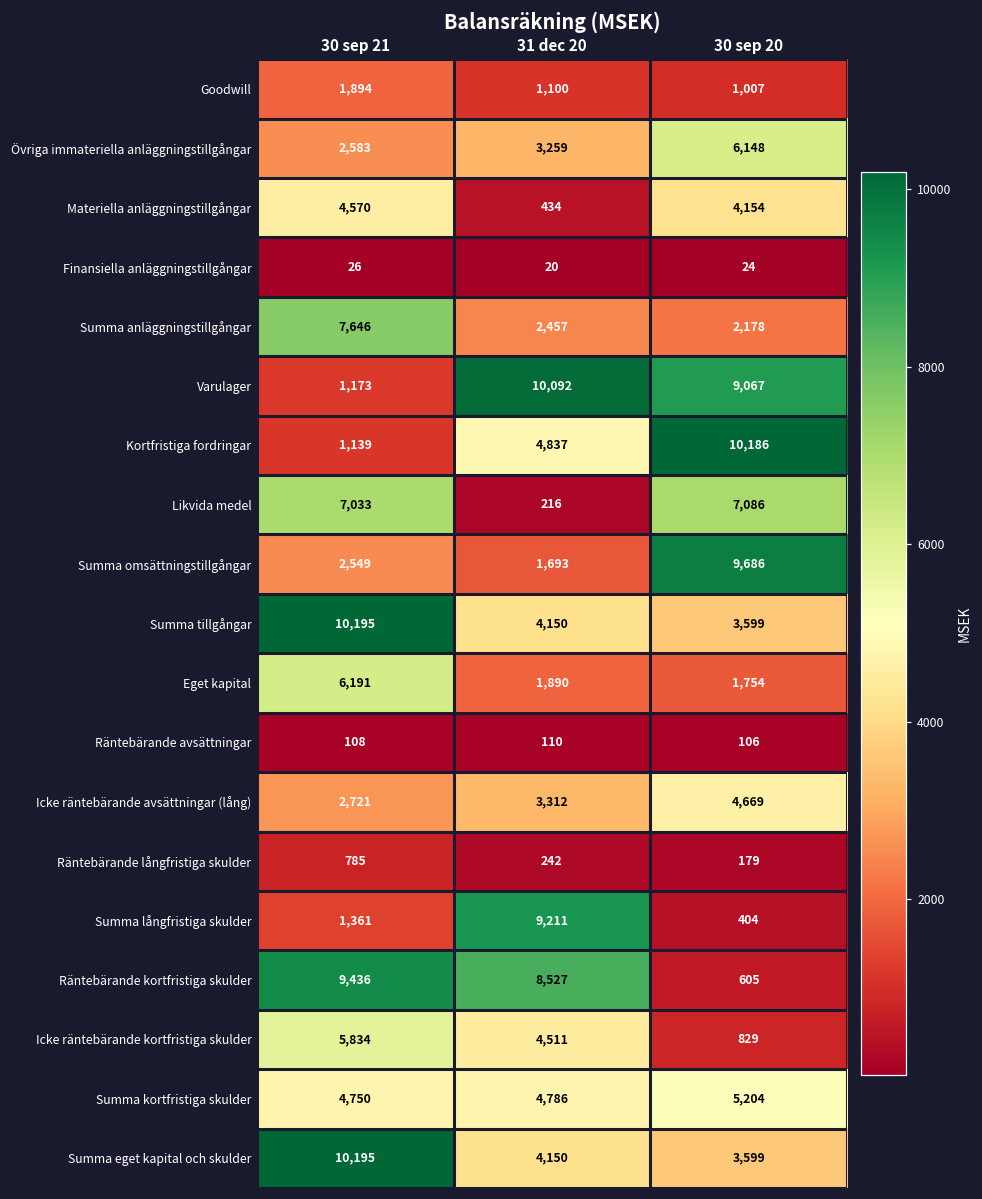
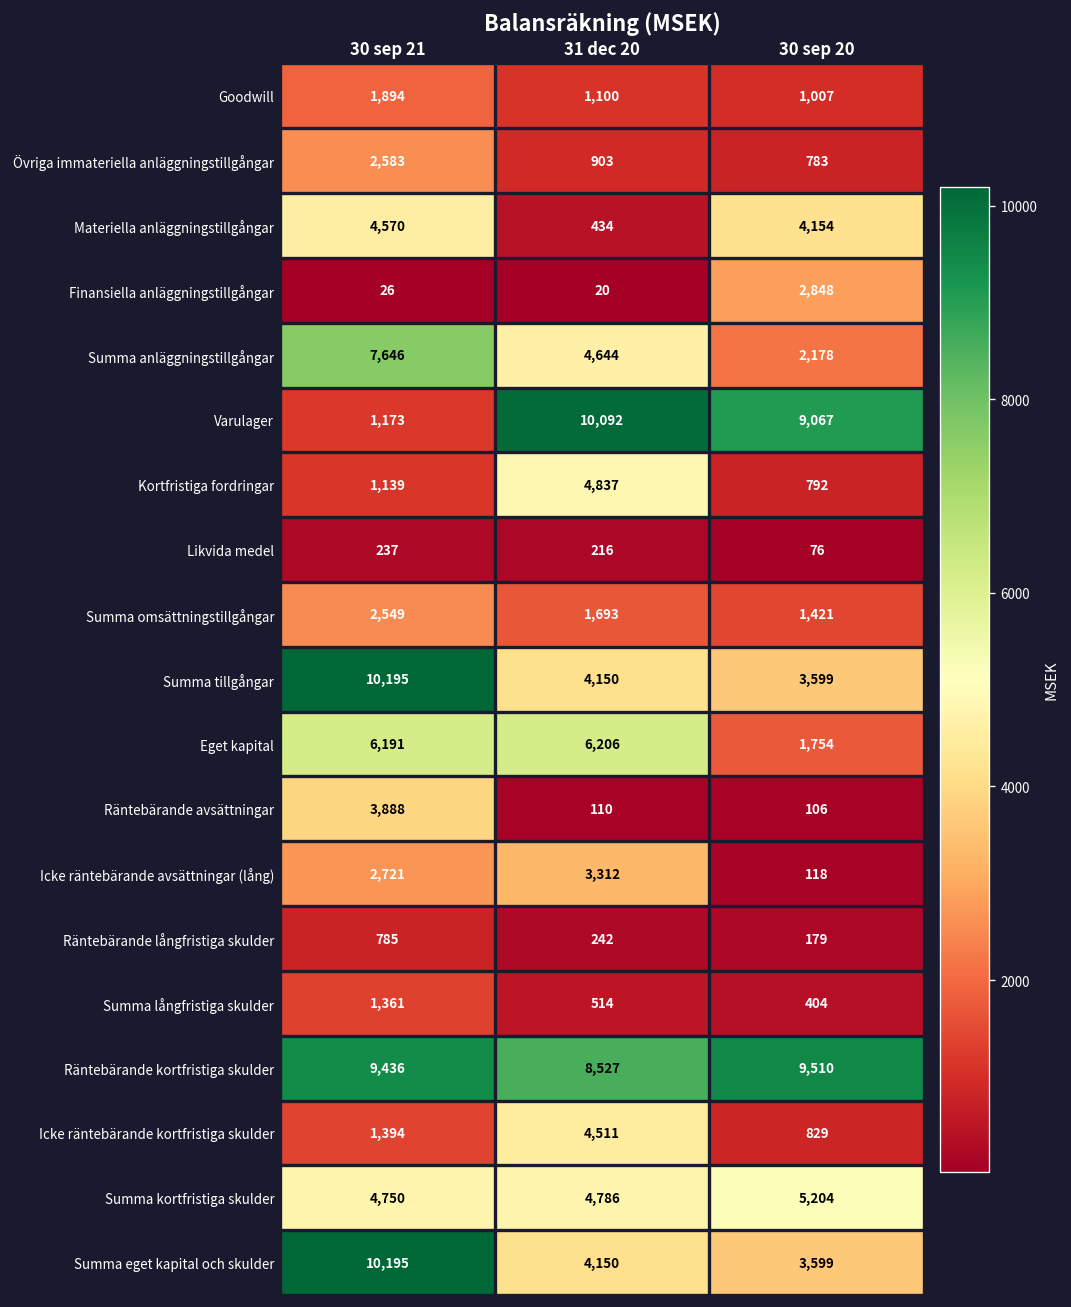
Övriga immateriella anläggningstillgångar, 31 dec 20: 3,259 -> 903
Övriga immateriella anläggningstillgångar, 30 sep 20: 6,148 -> 783
Finansiella anläggningstillgångar, 30 sep 20: 24 -> 2,848
Summa anläggningstillgångar, 31 dec 20: 2,457 -> 4,644
Kortfristiga fordringar, 30 sep 20: 10,186 -> 792
Likvida medel, 30 sep 21: 7,033 -> 237
Likvida medel, 30 sep 20: 7,086 -> 76
Summa omsättningstillgångar, 30 sep 20: 9,686 -> 1,421
Eget kapital, 31 dec 20: 1,890 -> 6,206
Räntebärande avsättningar, 30 sep 21: 108 -> 3,888
Icke räntebärande avsättningar (lång), 30 sep 20: 4,669 -> 118
Summa långfristiga skulder, 31 dec 20: 9,211 -> 514
Räntebärande kortfristiga skulder, 30 sep 20: 605 -> 9,510
Icke räntebärande kortfristiga skulder, 30 sep 21: 5,834 -> 1,394
